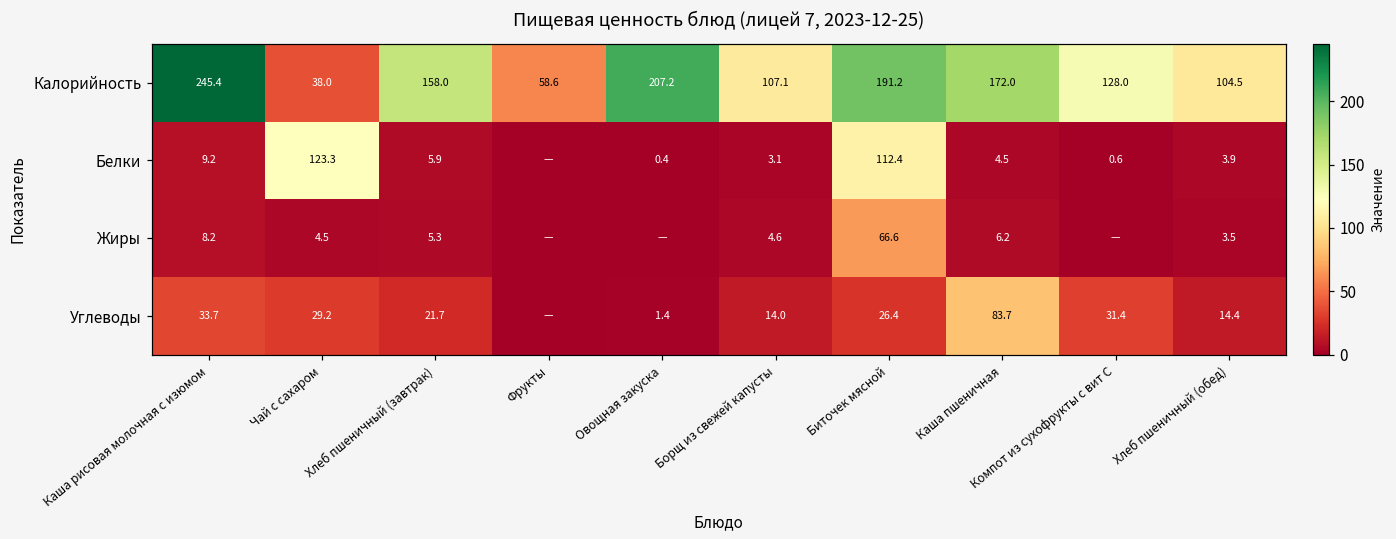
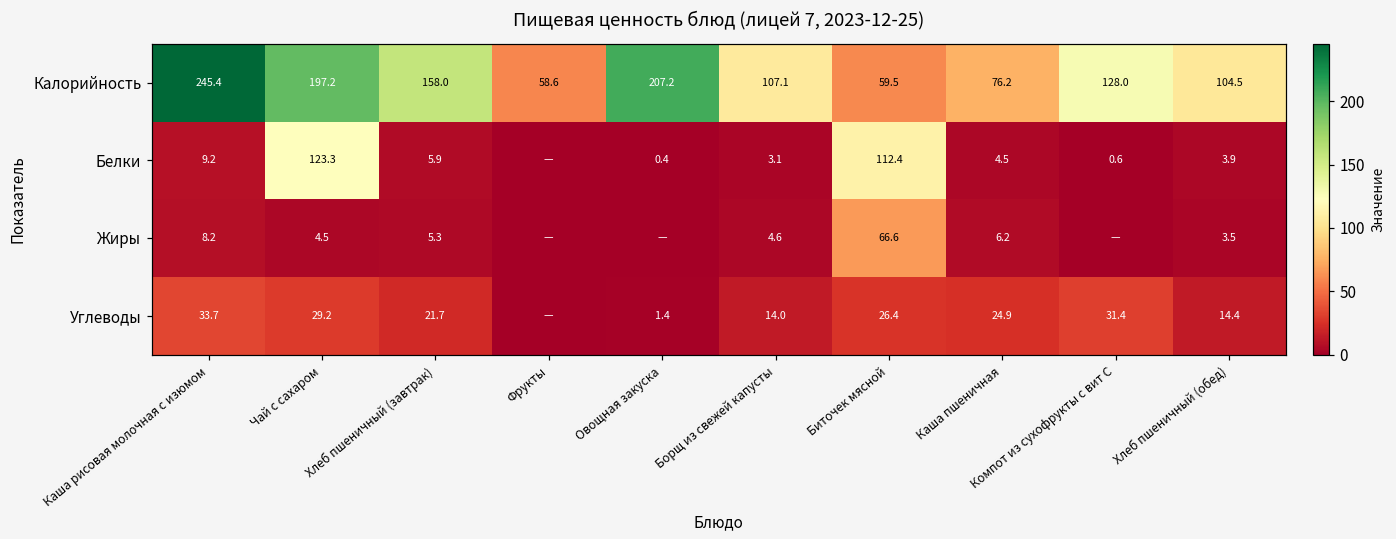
Калорийность, Чай с сахаром: 38.0 -> 197.2
Калорийность, Биточек мясной: 191.2 -> 59.5
Калорийность, Каша пшеничная: 172.0 -> 76.2
Углеводы, Каша пшеничная: 83.7 -> 24.9
